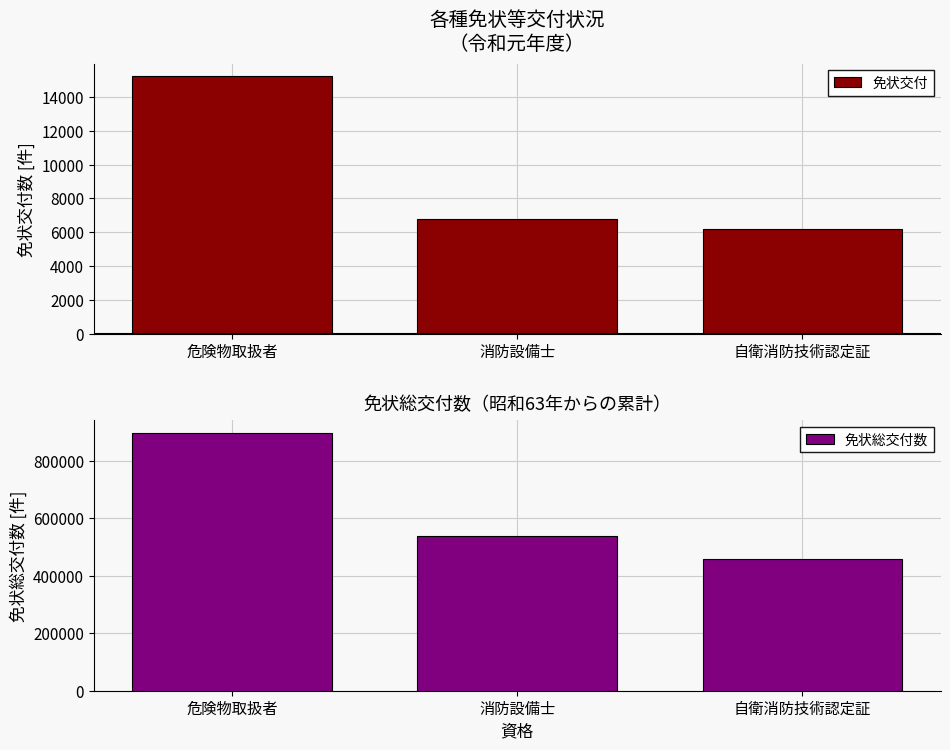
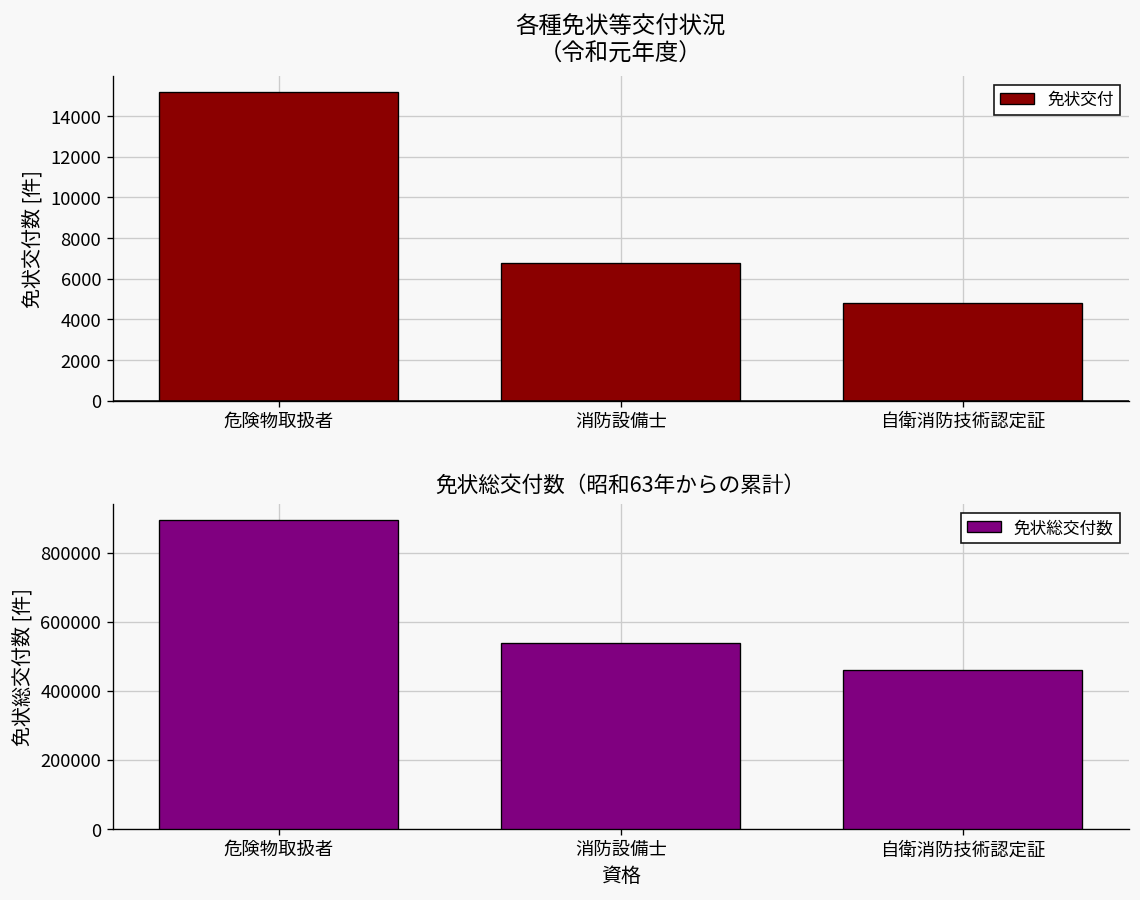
各種免状等交付状況 （令和元年度）, 自衛消防技術認定証: 6200 -> 4800
